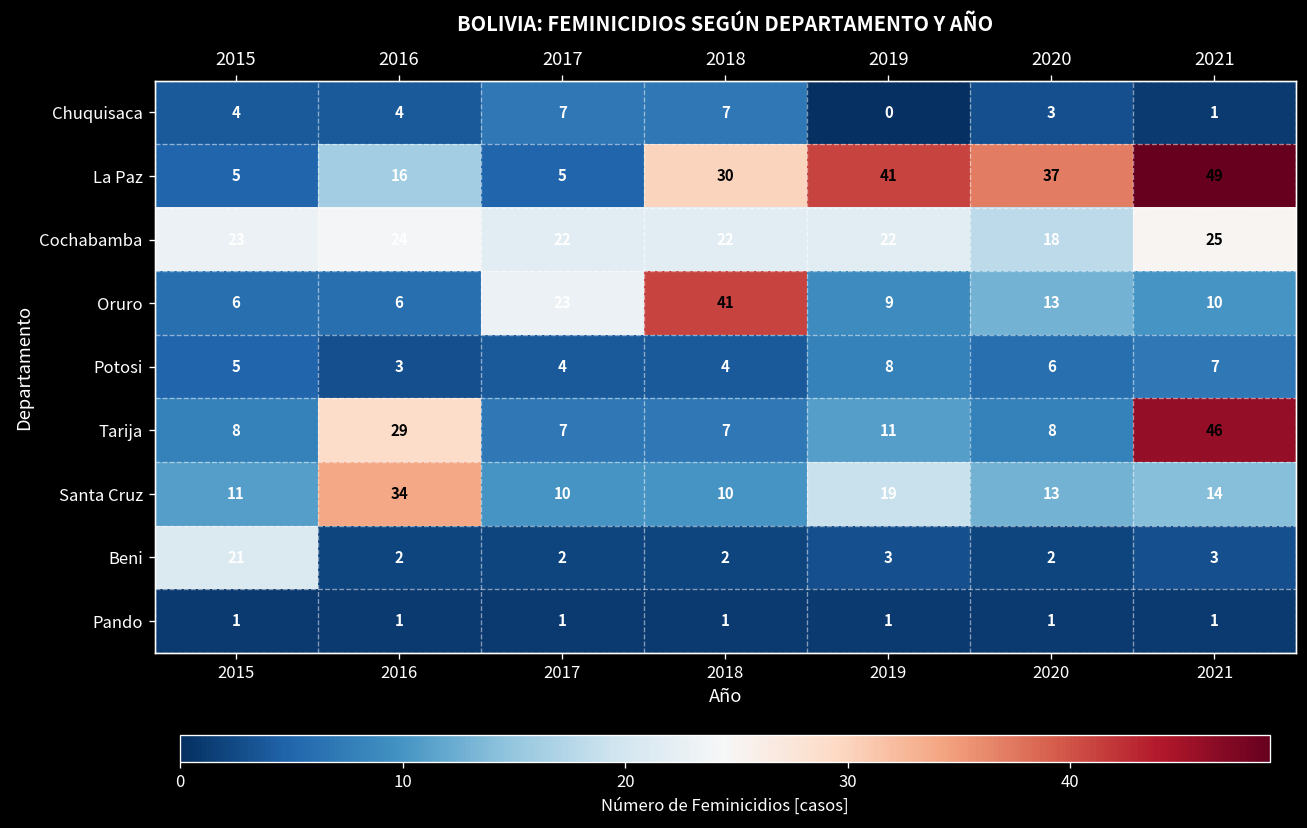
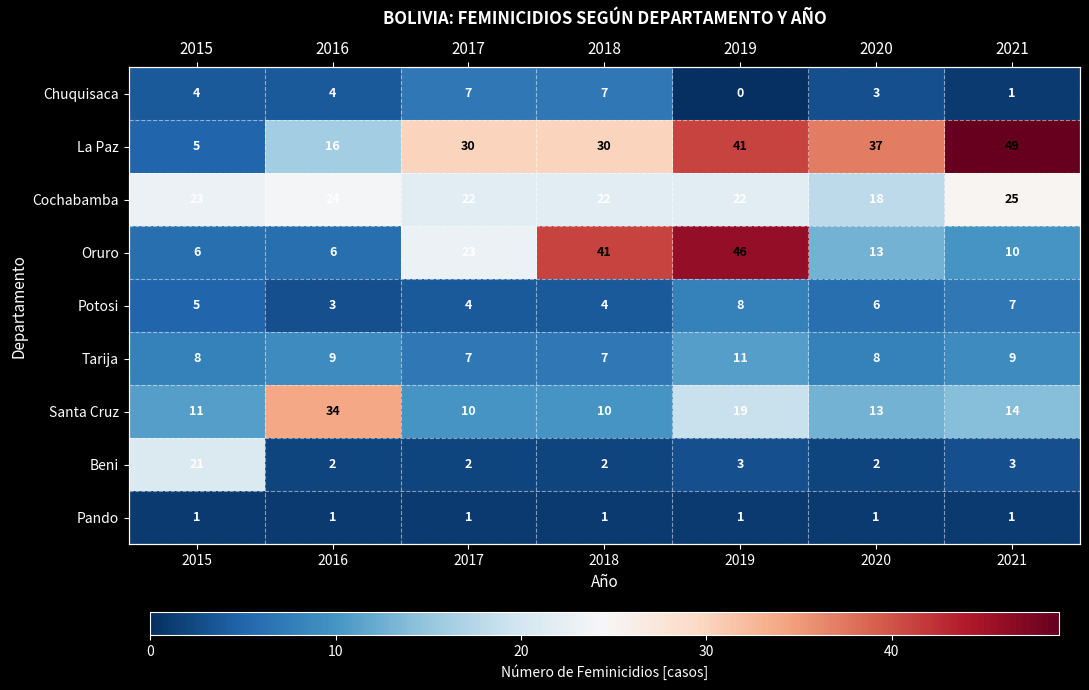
La Paz, 2017: 5 -> 30
Oruro, 2019: 9 -> 46
Tarija, 2016: 29 -> 9
Tarija, 2021: 46 -> 9
